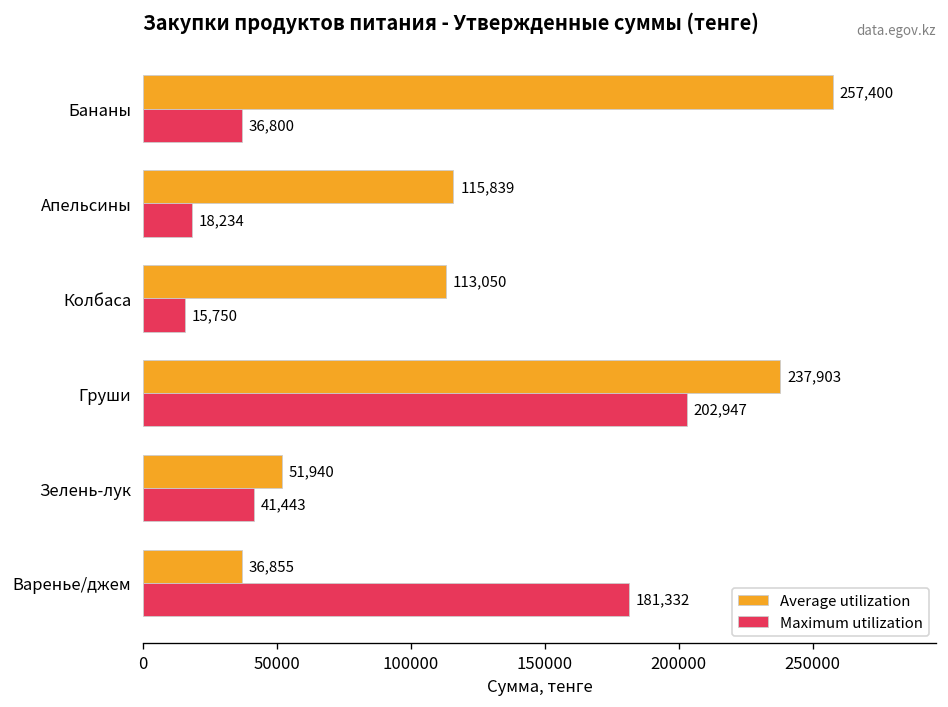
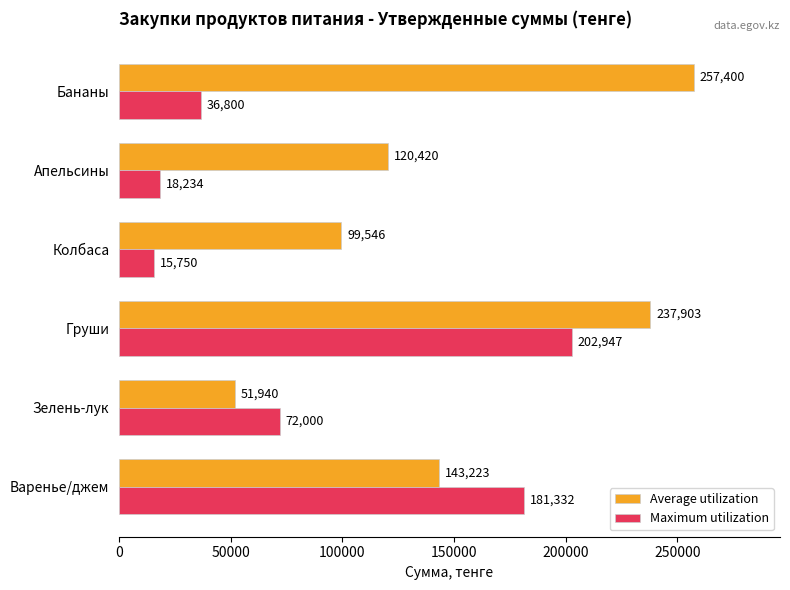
Average utilization, Апельсины: 115,839 -> 120,420
Average utilization, Колбаса: 113,050 -> 99,546
Maximum utilization, Зелень-лук: 41,443 -> 72,000
Average utilization, Варенье/джем: 36,855 -> 143,223
